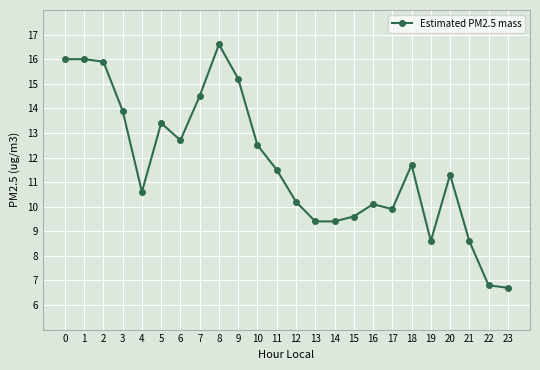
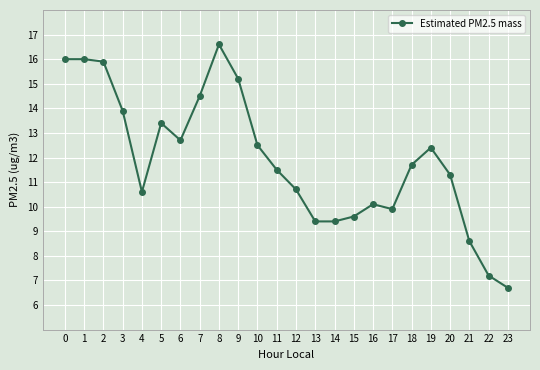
12: 10.2 -> 10.7
19: 8.6 -> 12.4
22: 6.8 -> 7.2
